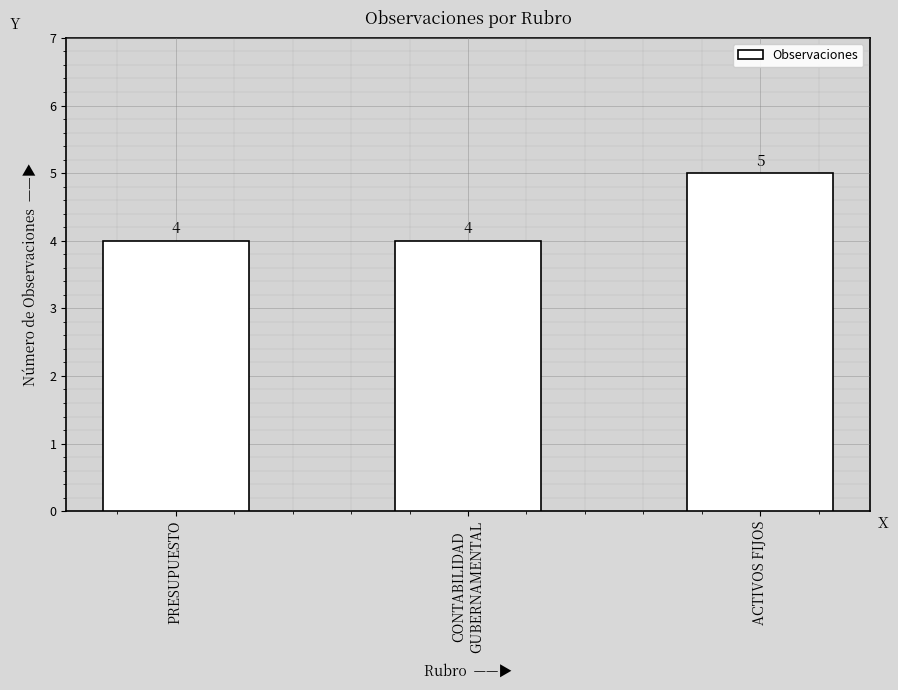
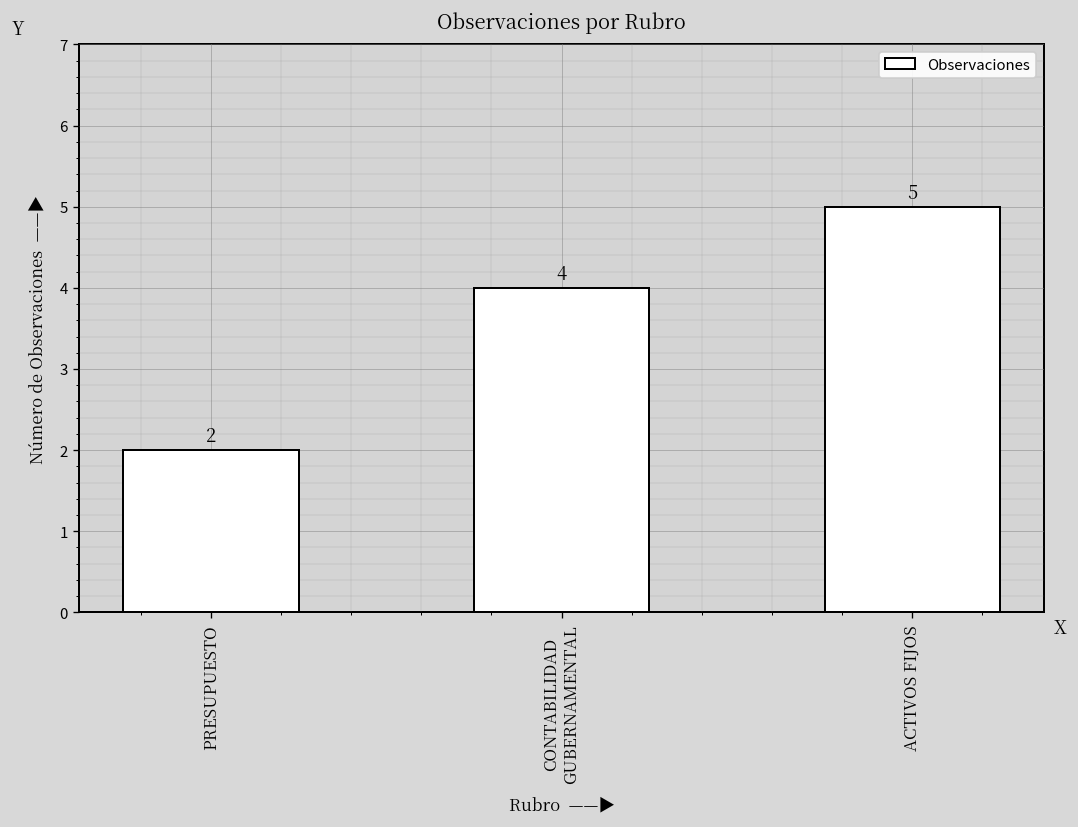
PRESUPUESTO: 4 -> 2
